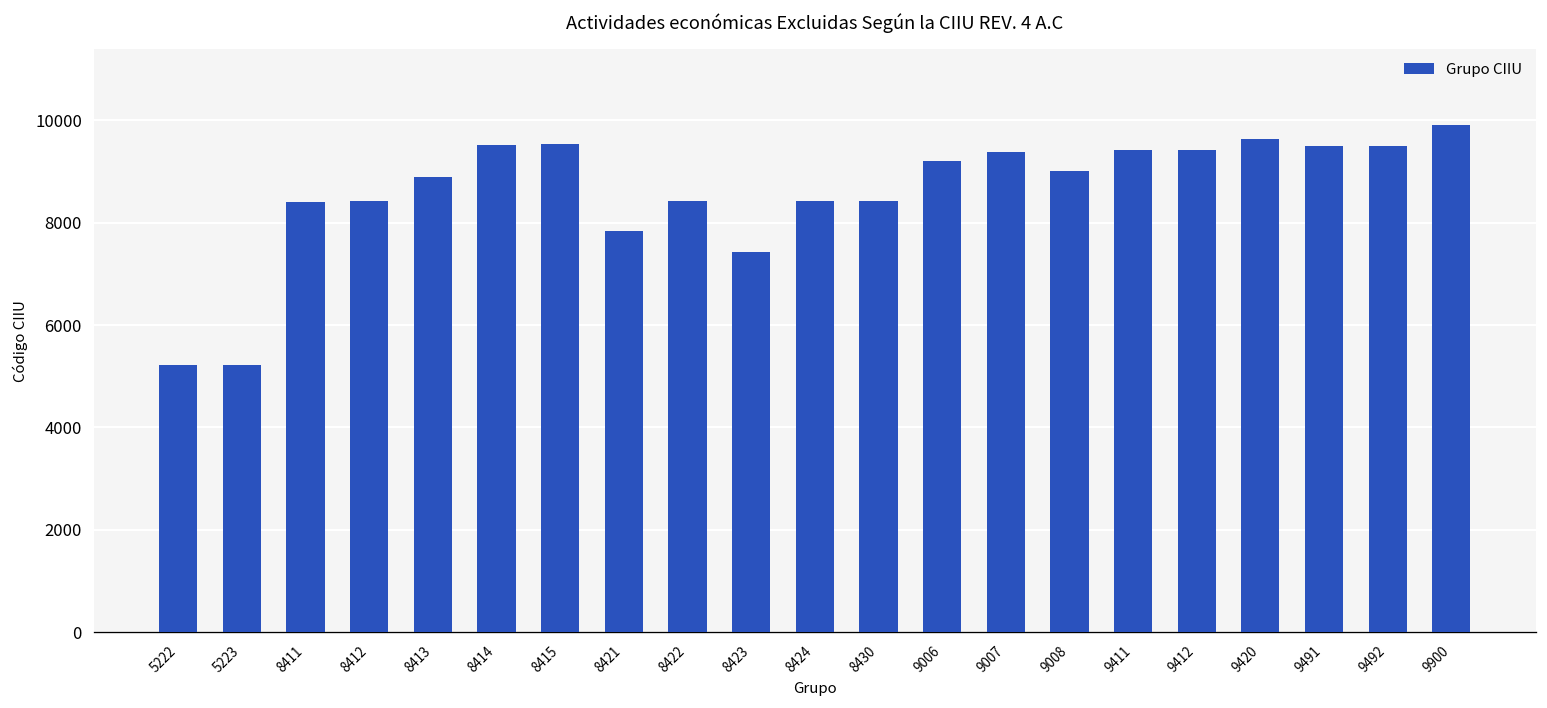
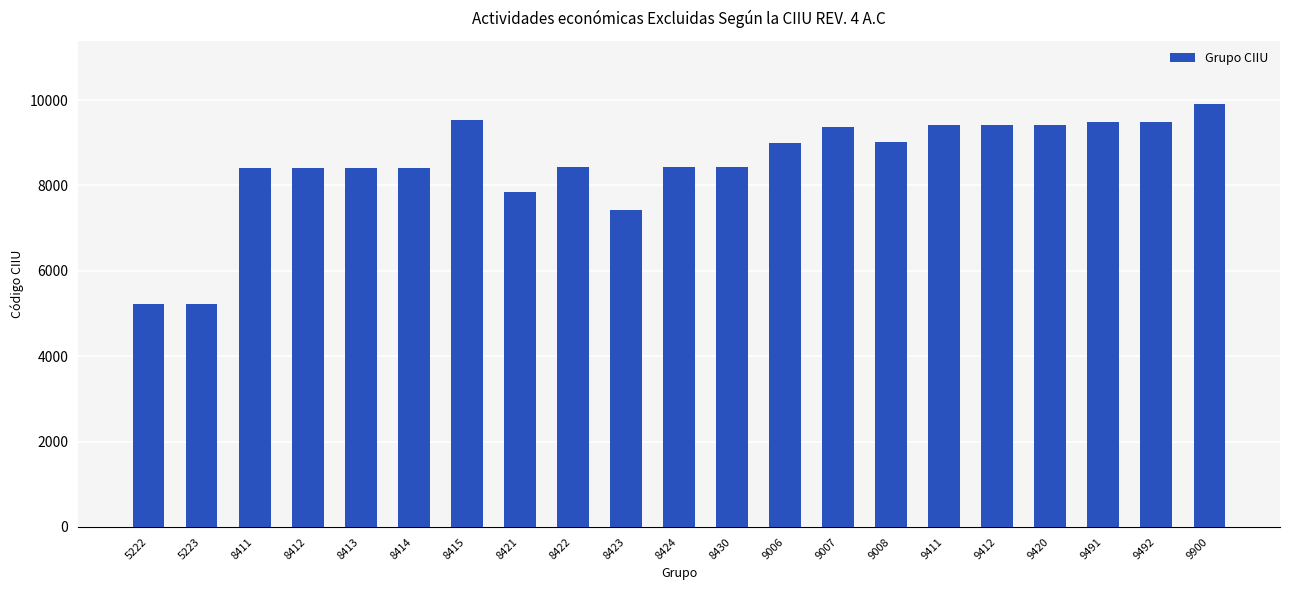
8413: 8900 -> 8400
8414: 9500 -> 8400
9006: 9200 -> 9000
9420: 9600 -> 9400
